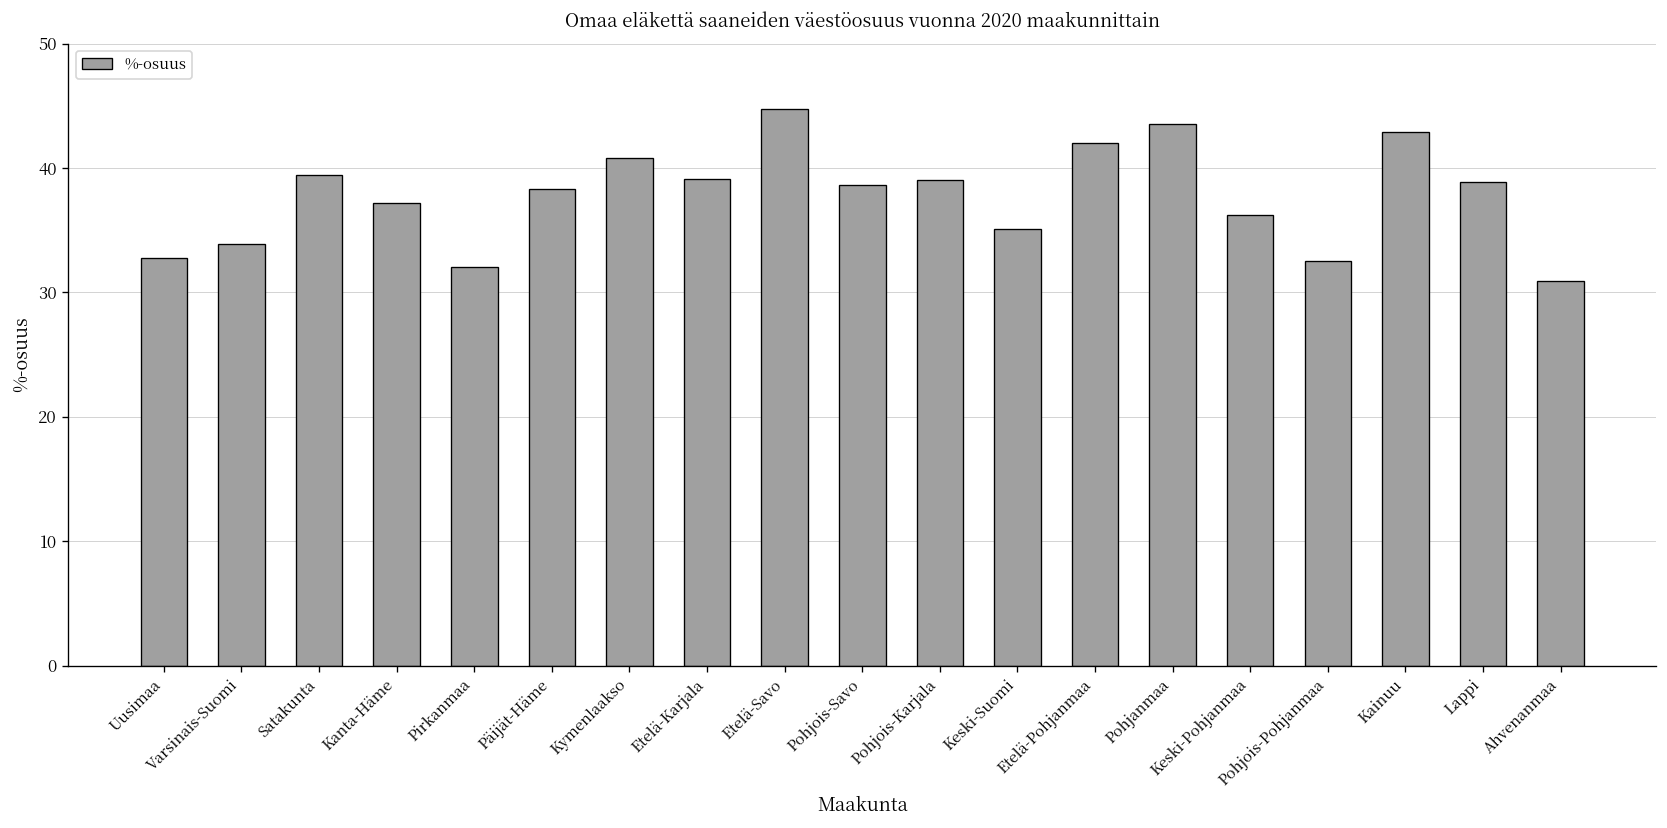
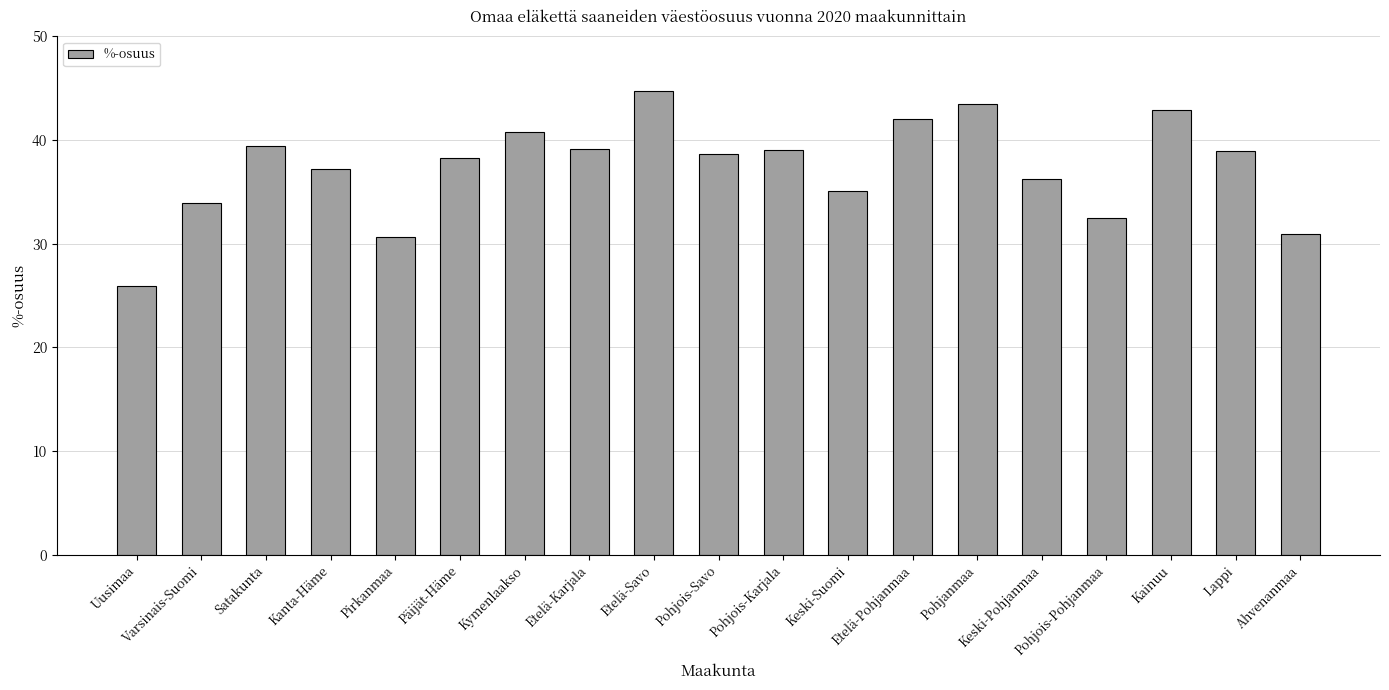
Uusimaa: 32.8 -> 25.9
Pirkanmaa: 32.0 -> 30.6
